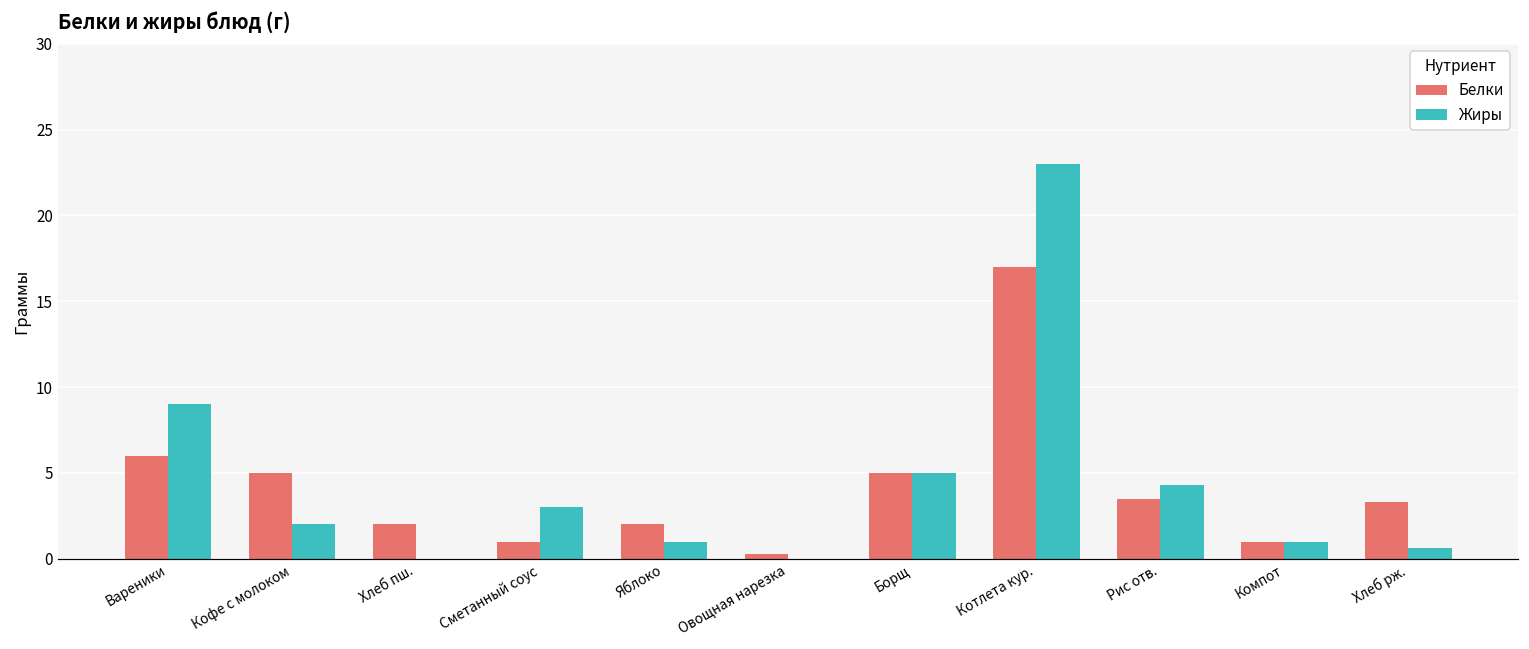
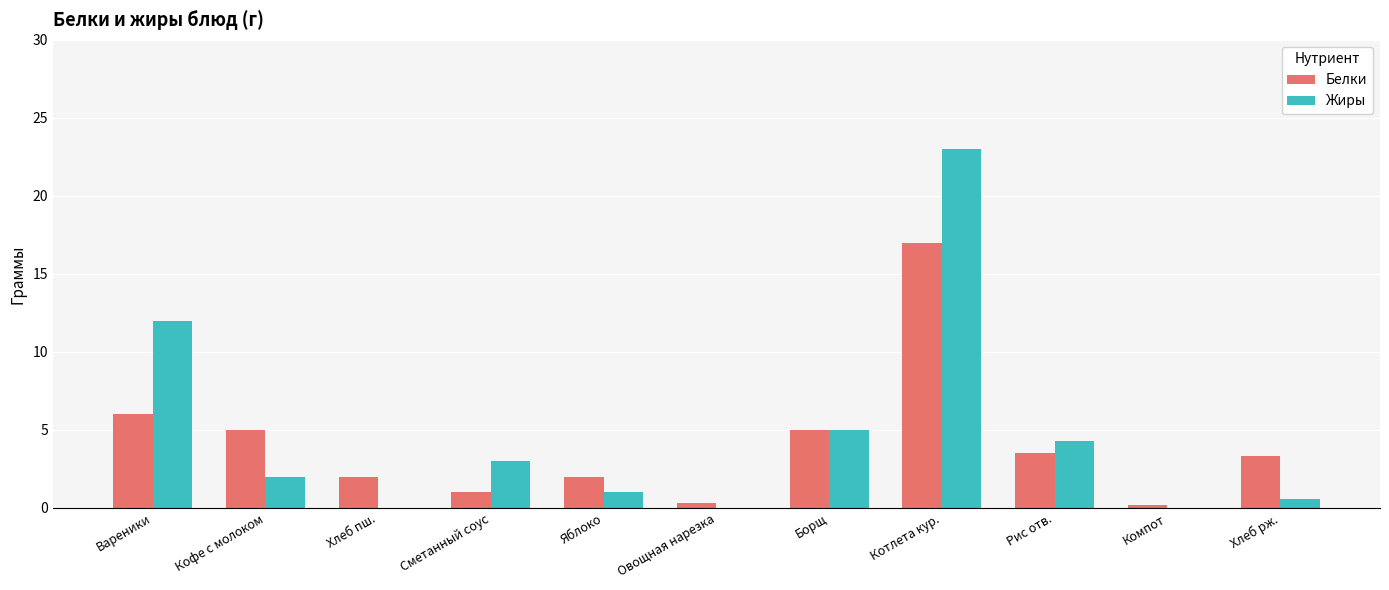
Жиры, Вареники: 9 -> 12
Белки, Компот: 1.0 -> 0.2
Жиры, Компот: 1 -> 0
